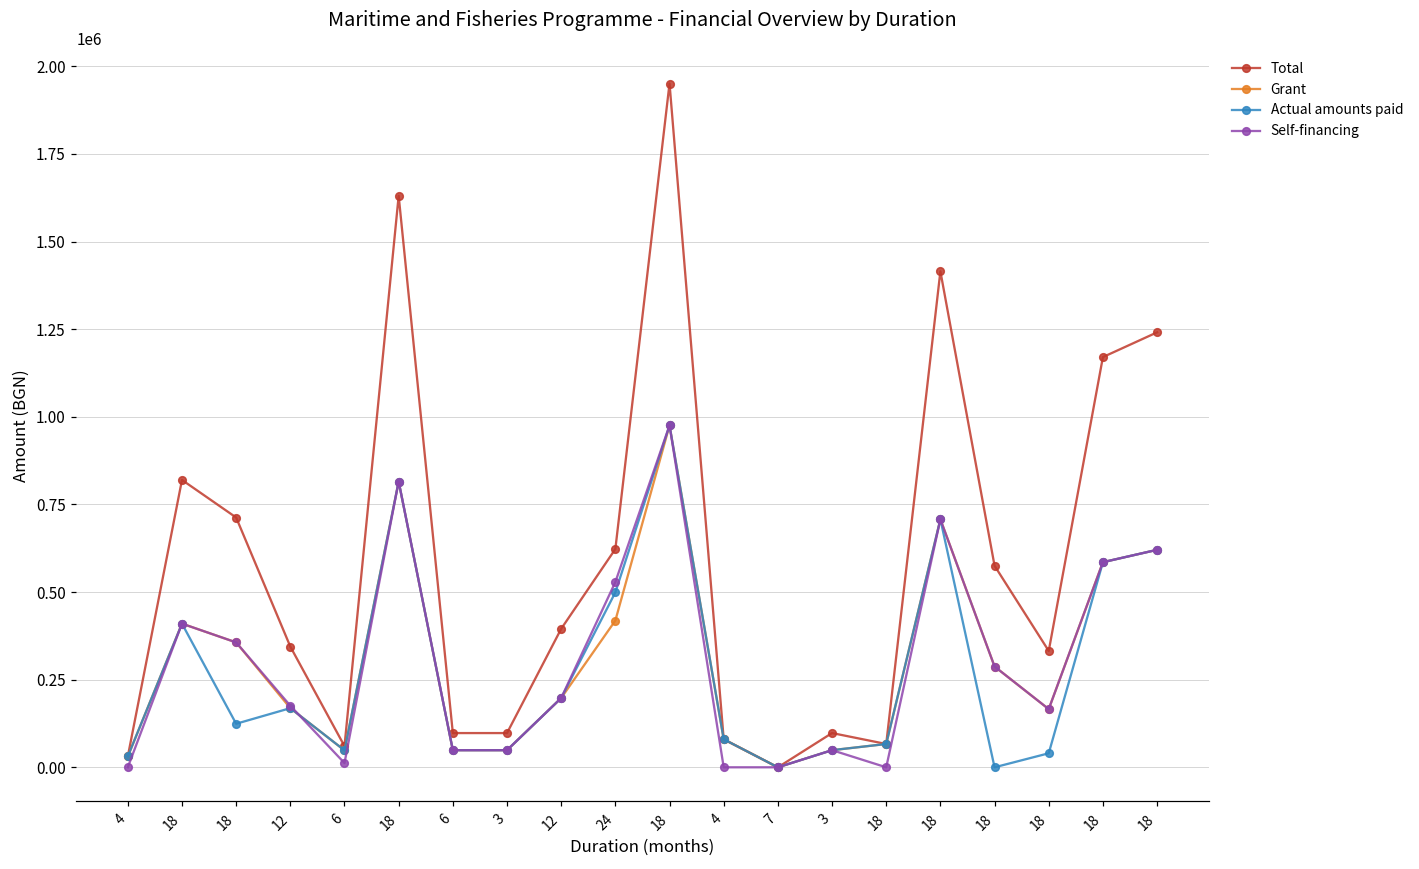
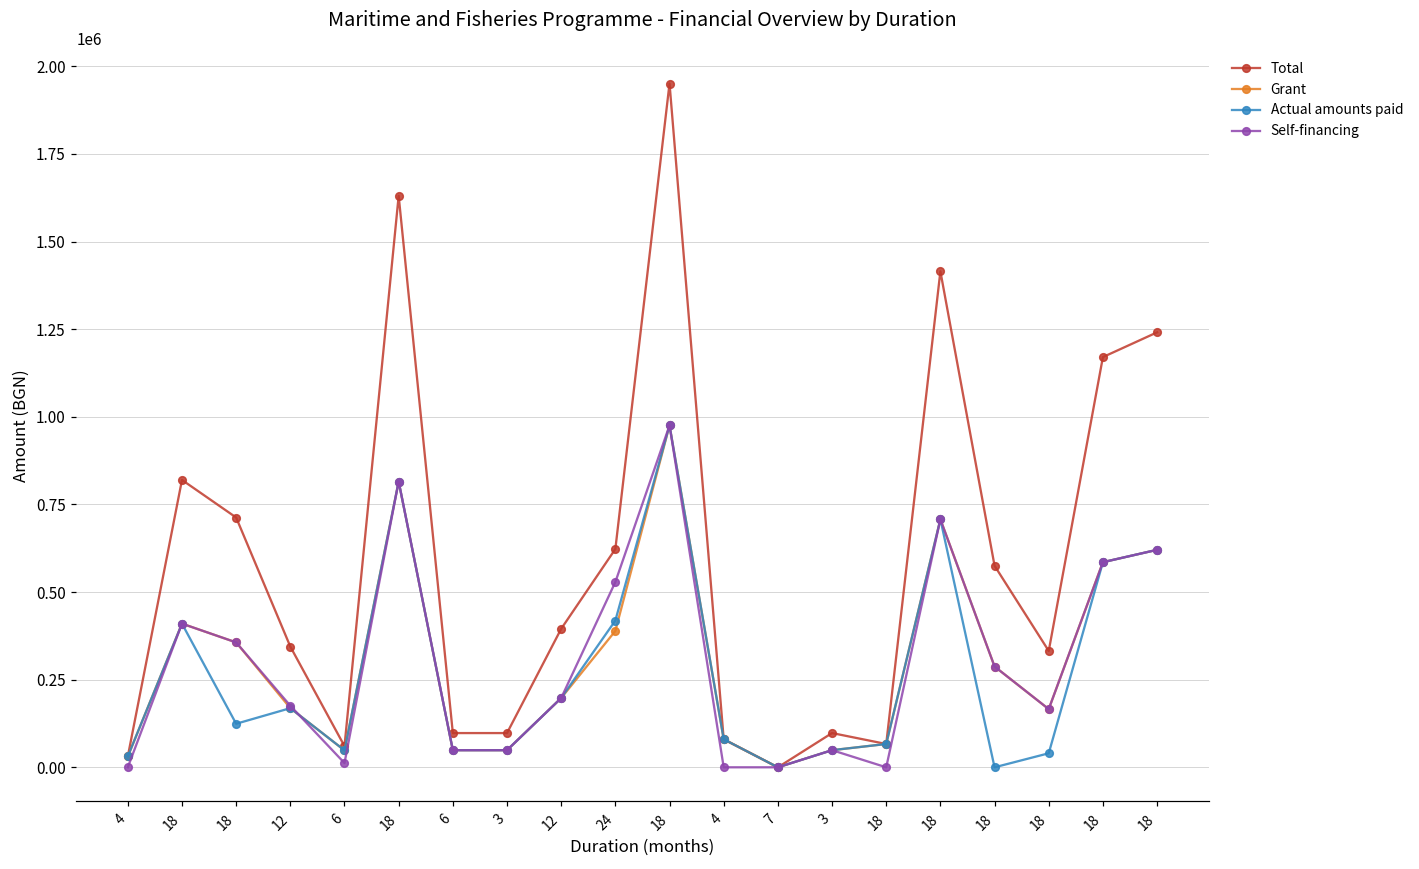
Grant, 24: 420000 -> 390000
Actual amounts paid, 24: 500000 -> 420000
